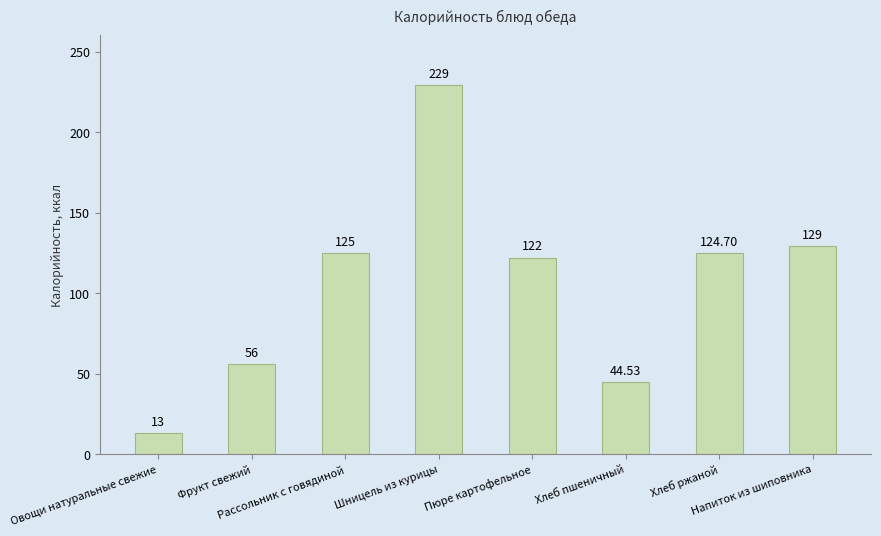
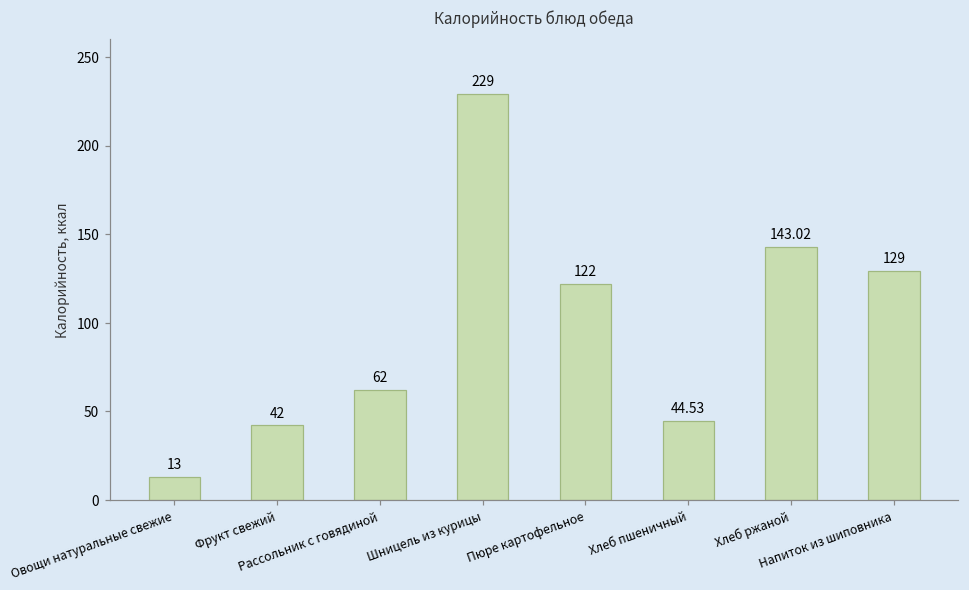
Фрукт свежий: 56 -> 42
Рассольник с говядиной: 125 -> 62
Хлеб ржаной: 124.70 -> 143.02
